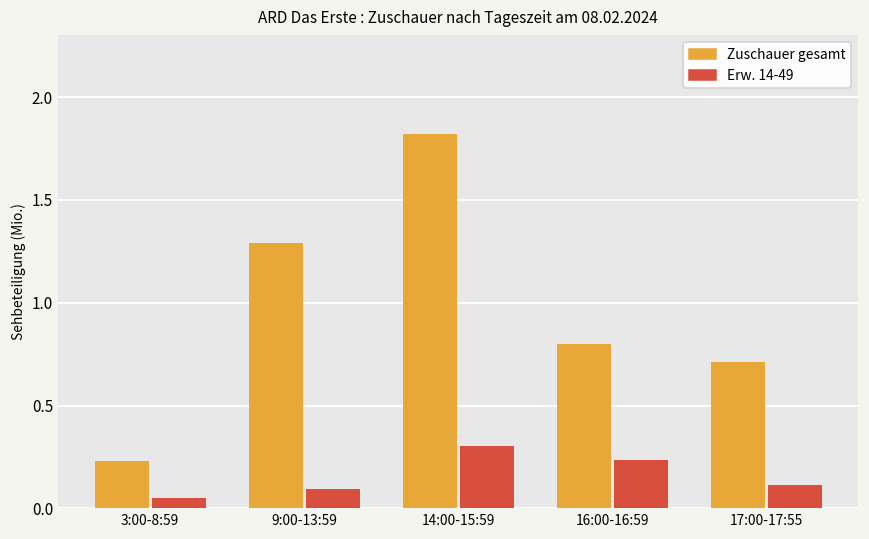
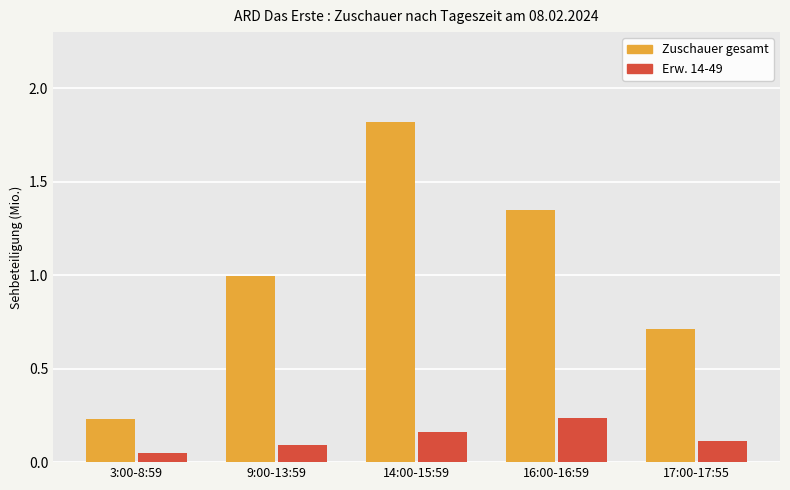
Zuschauer gesamt, 9:00-13:59: 1.29 -> 1.00
Erw. 14-49, 14:00-15:59: 0.30 -> 0.16
Zuschauer gesamt, 16:00-16:59: 0.80 -> 1.35
